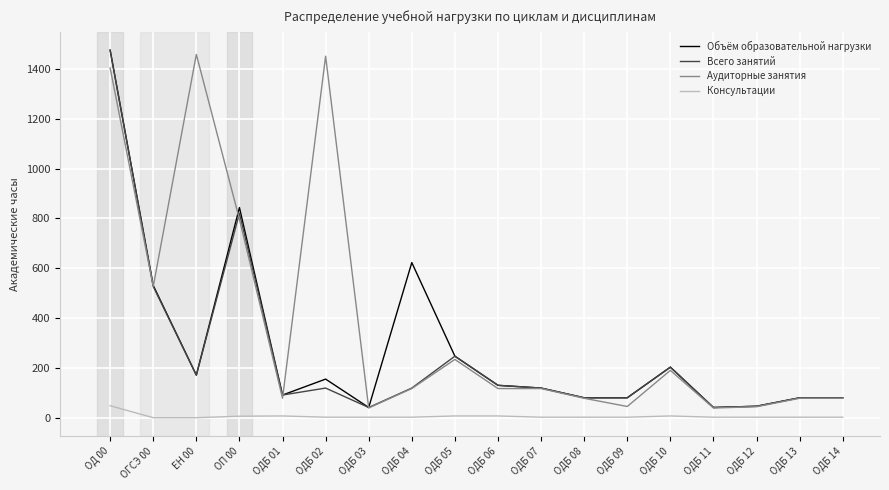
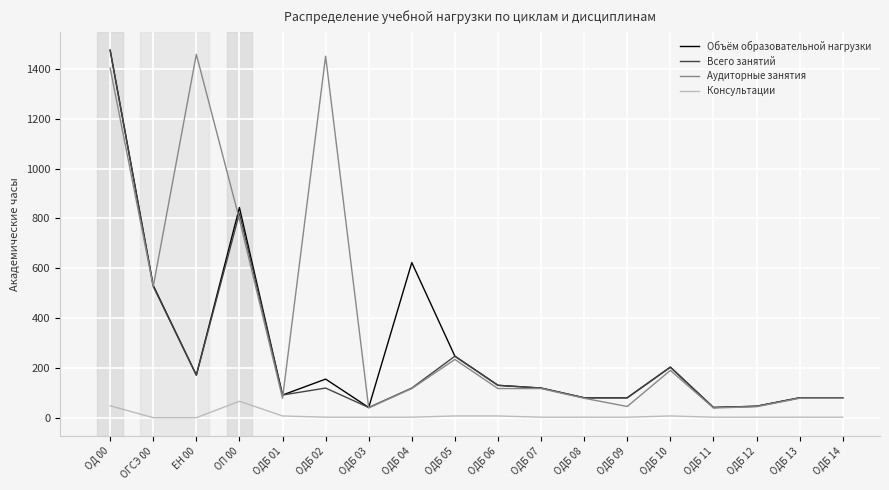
Консультации, ОП 00: 10 -> 70
